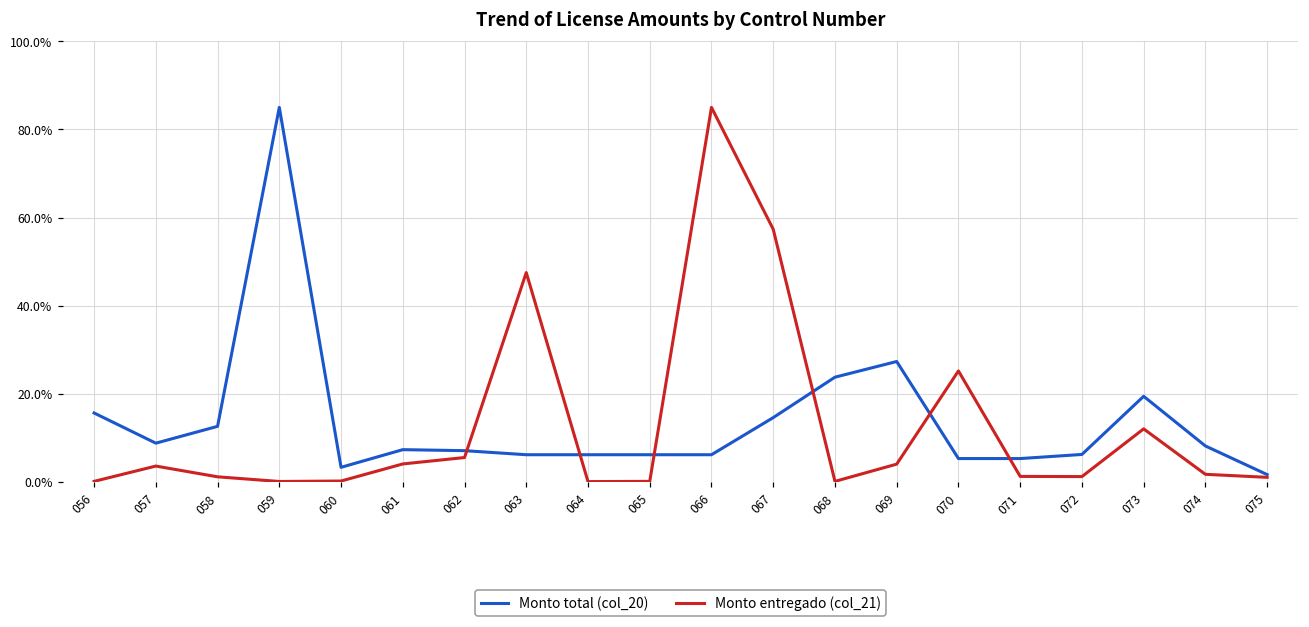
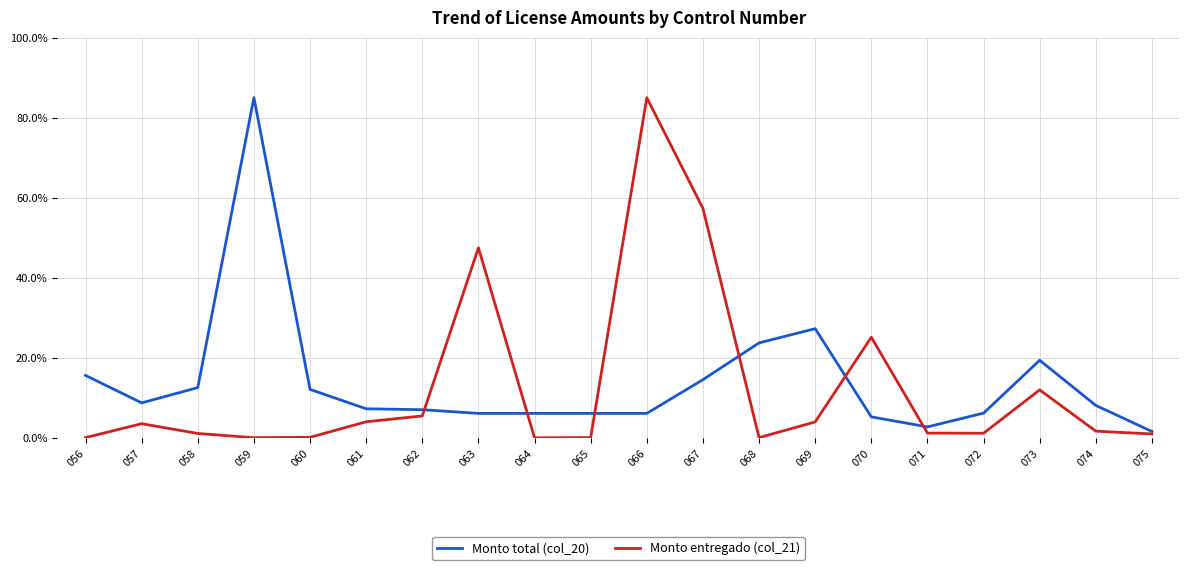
Monto total (col_20), 060: 3% -> 12%
Monto total (col_20), 071: 5% -> 3%
